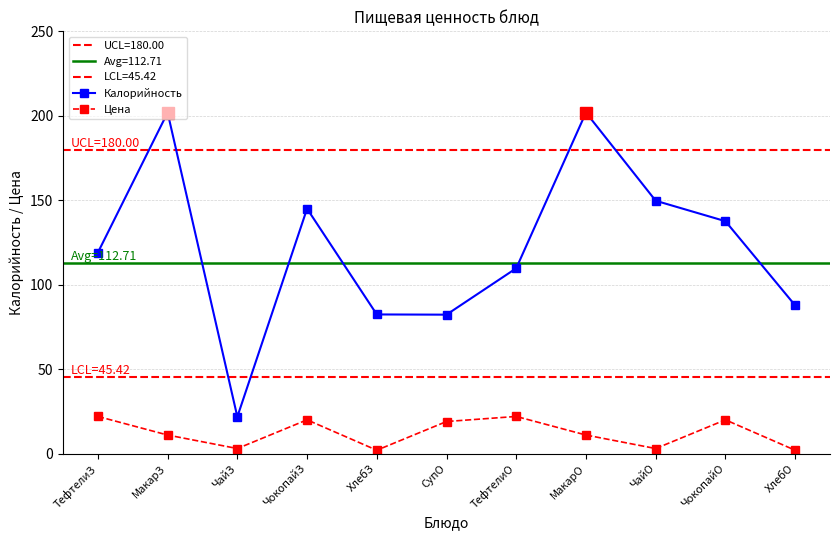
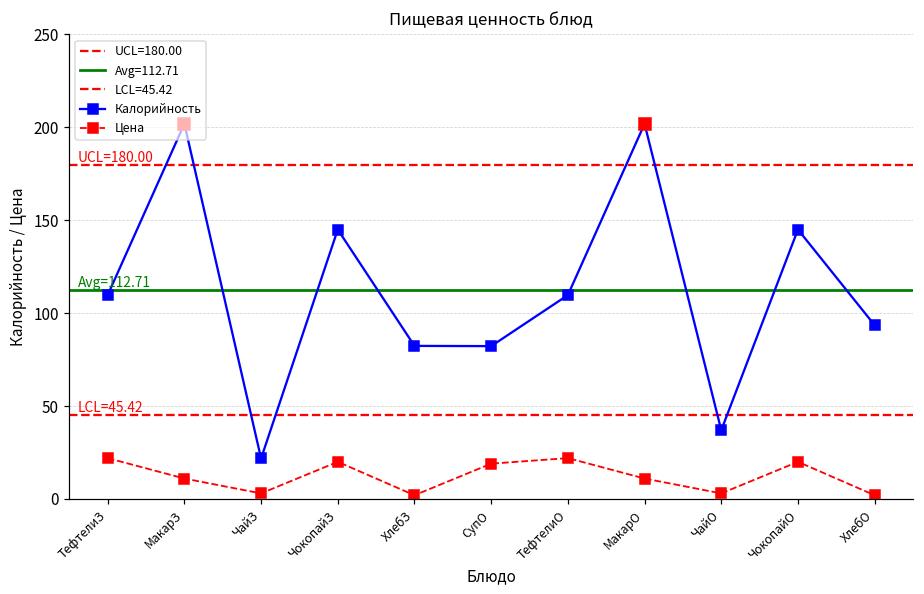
Калорийность, ТефтелиЗ: 119 -> 110
Калорийность, ЧайО: 150 -> 37
Калорийность, ЧокопайО: 138 -> 145
Калорийность, ХлебО: 88 -> 94
